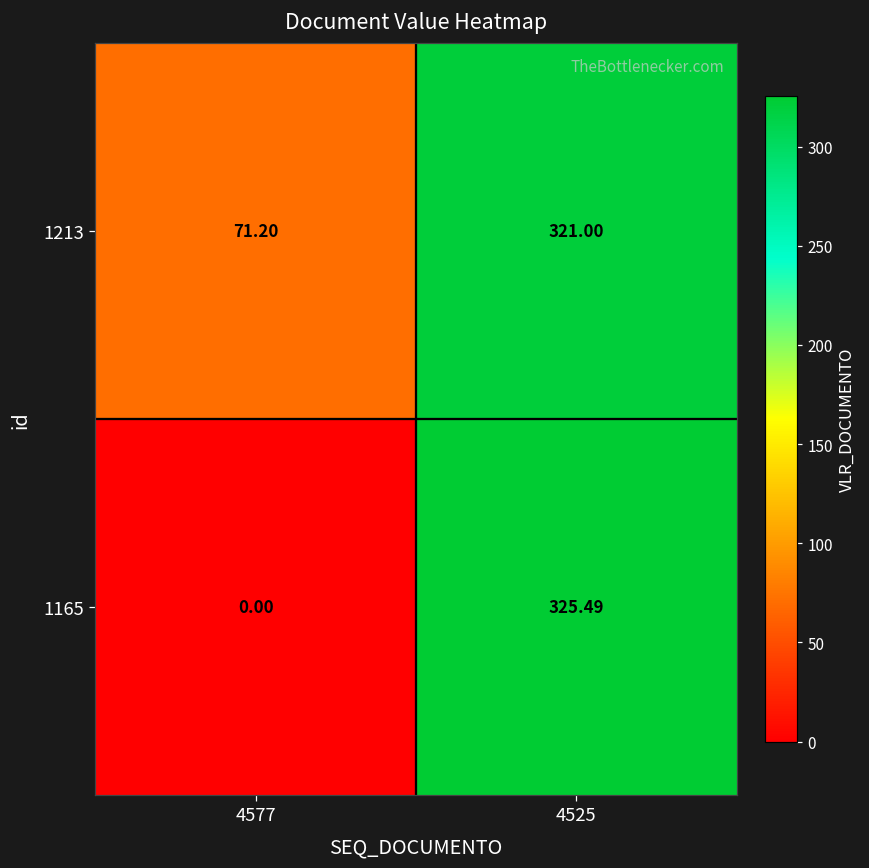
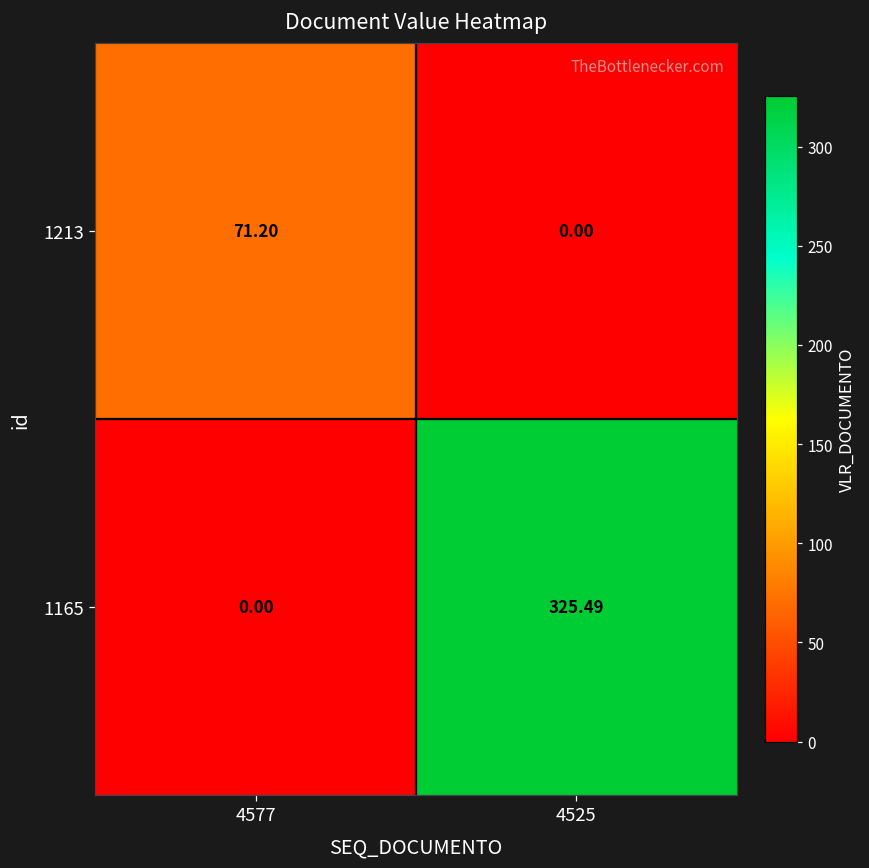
1213, 4525: 321.00 -> 0.00
